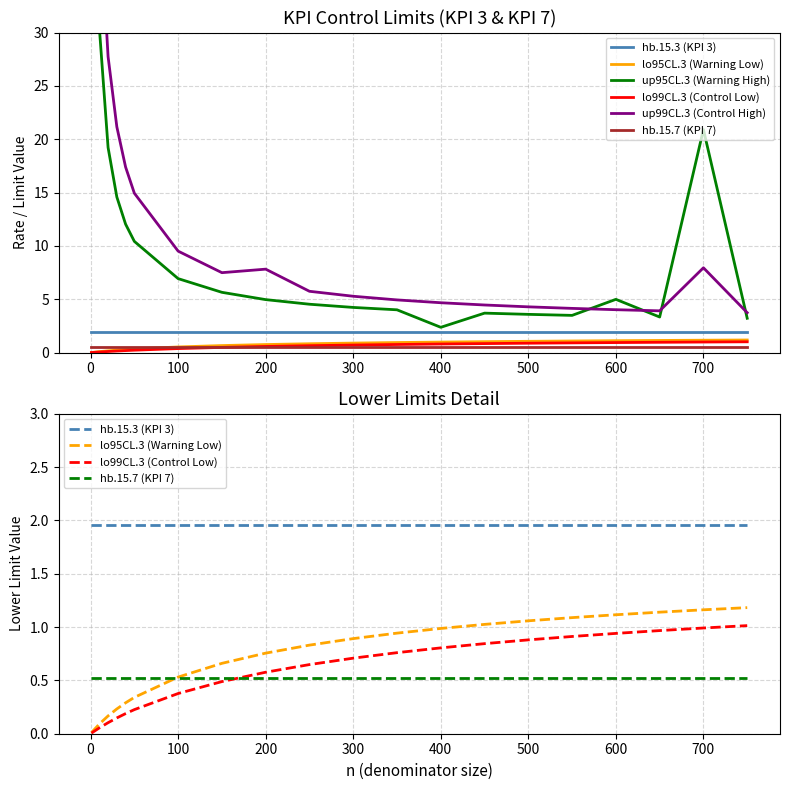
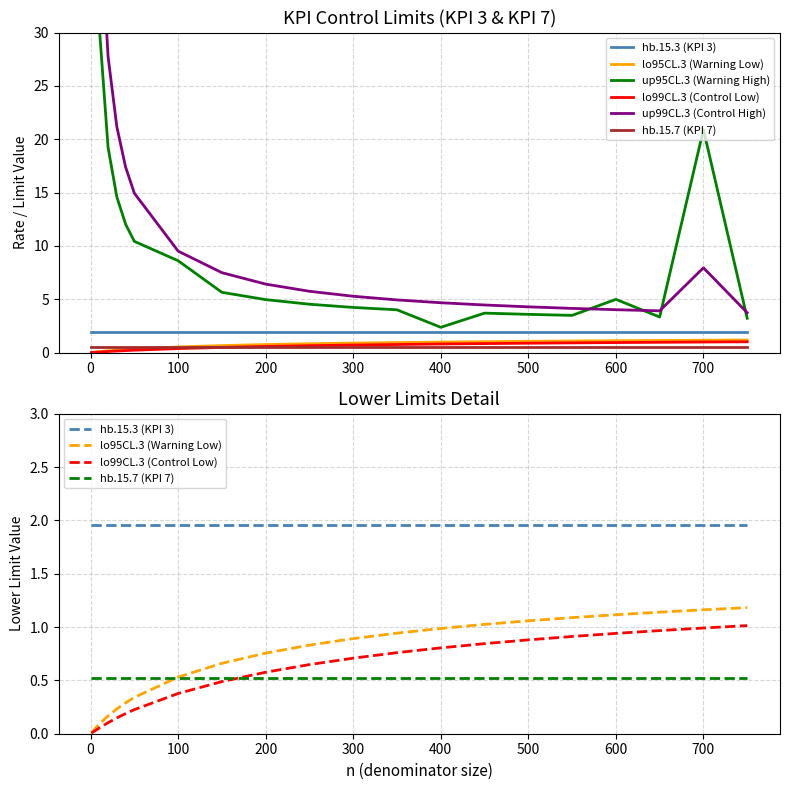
KPI Control Limits (KPI 3 & KPI 7), up95CL.3 (Warning High), 100: 6.9 -> 8.6
KPI Control Limits (KPI 3 & KPI 7), up99CL.3 (Control High), 200: 7.8 -> 6.4
